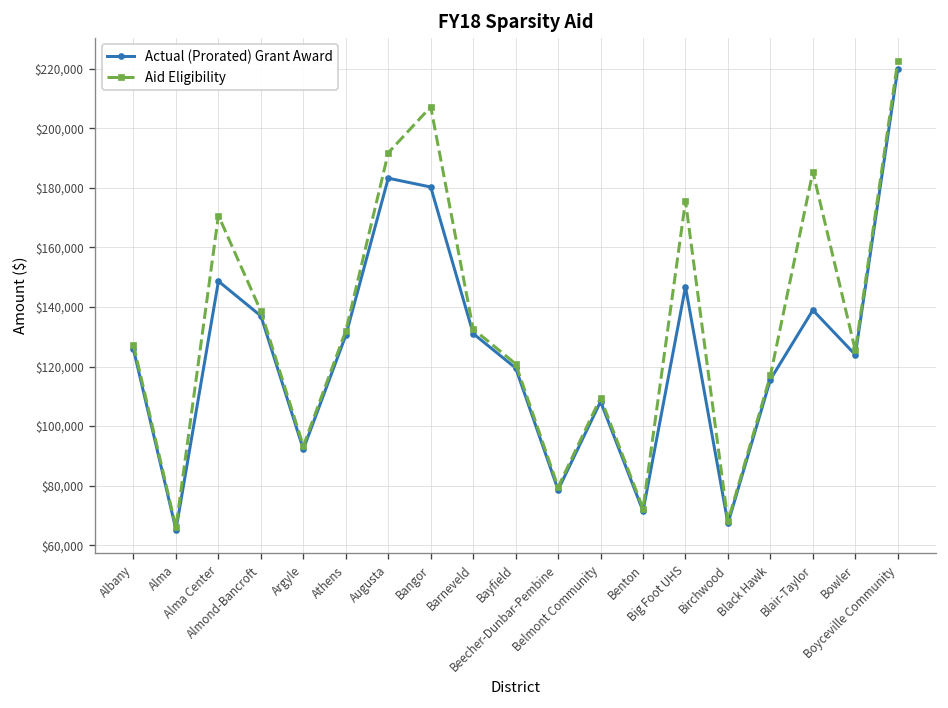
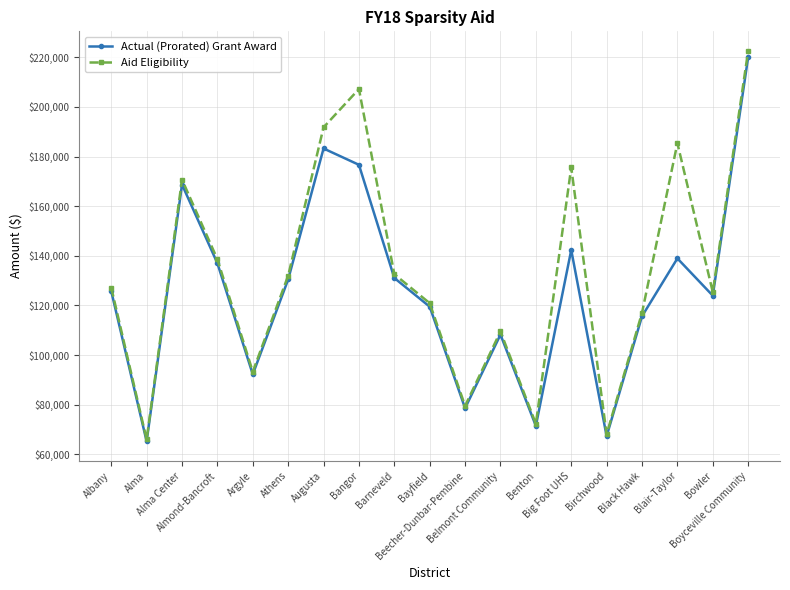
Actual (Prorated) Grant Award, Alma Center: $149,000 -> $169,000
Actual (Prorated) Grant Award, Bangor: $180,000 -> $177,000
Actual (Prorated) Grant Award, Big Foot UHS: $147,000 -> $142,000
